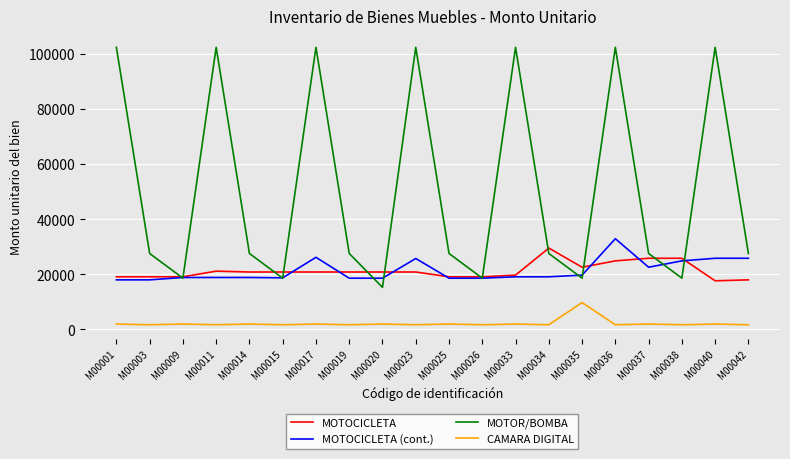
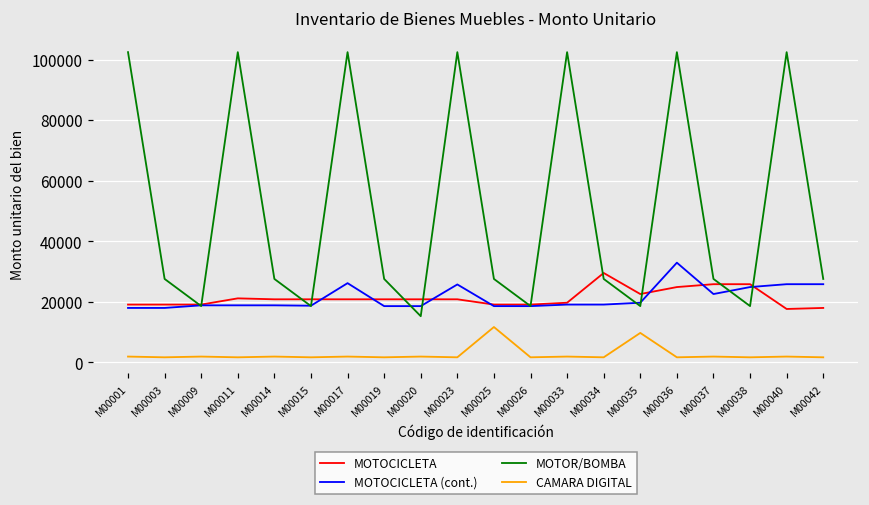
CAMARA DIGITAL, M00025: 2000 -> 12000
